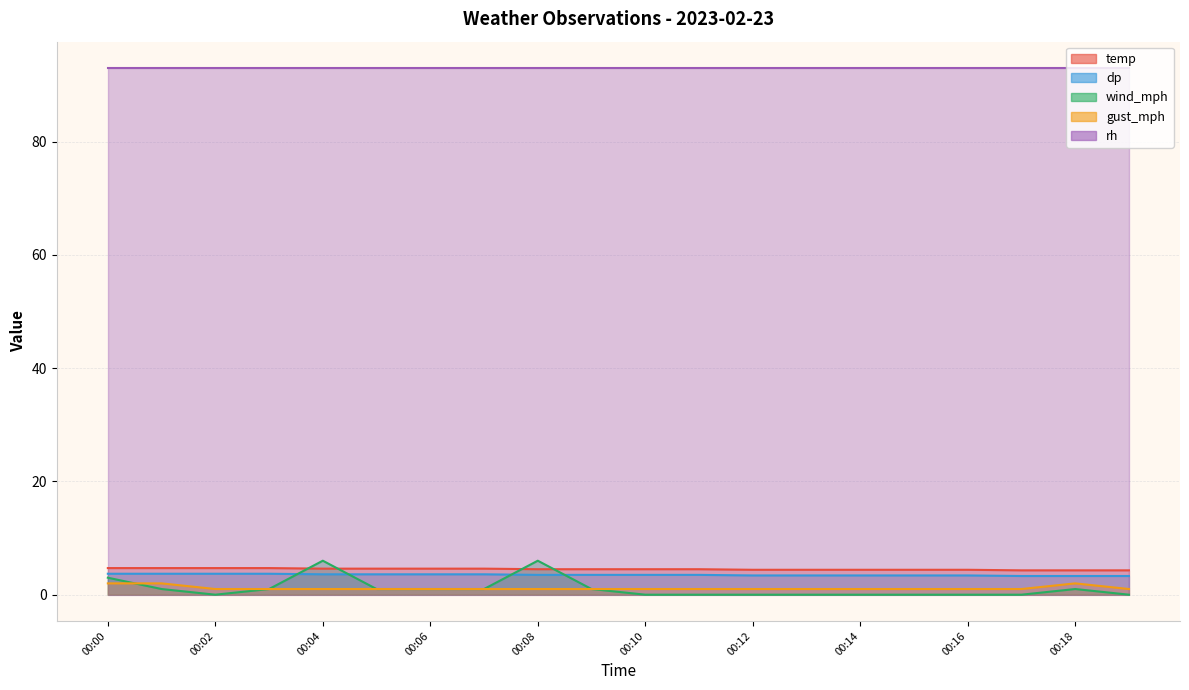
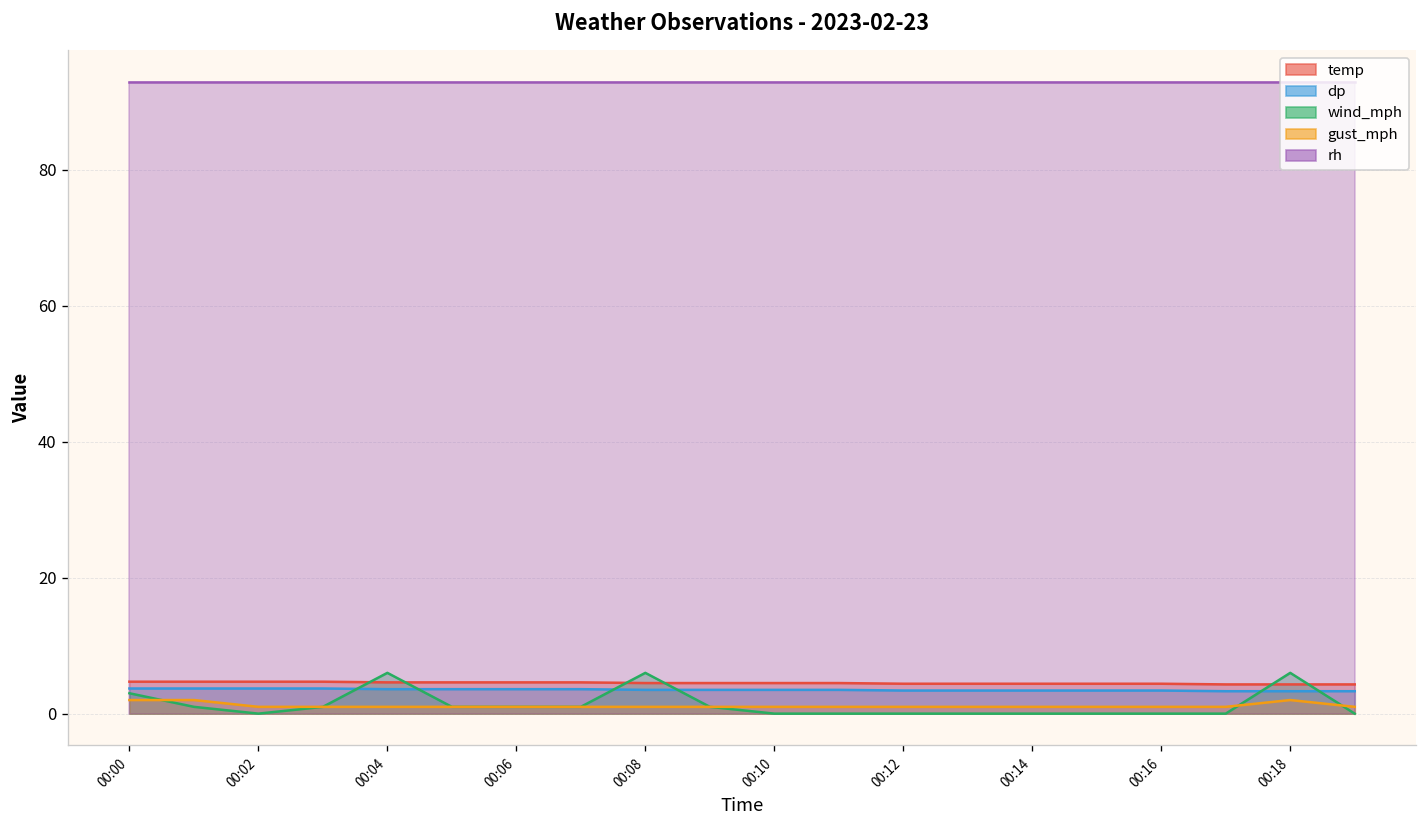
wind_mph, 00:18: 1 -> 6
